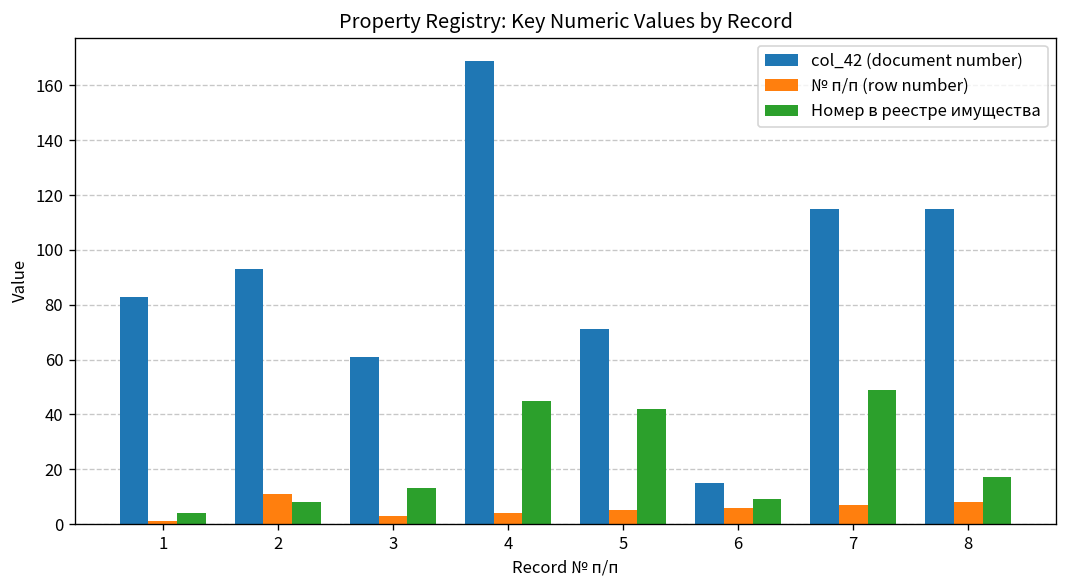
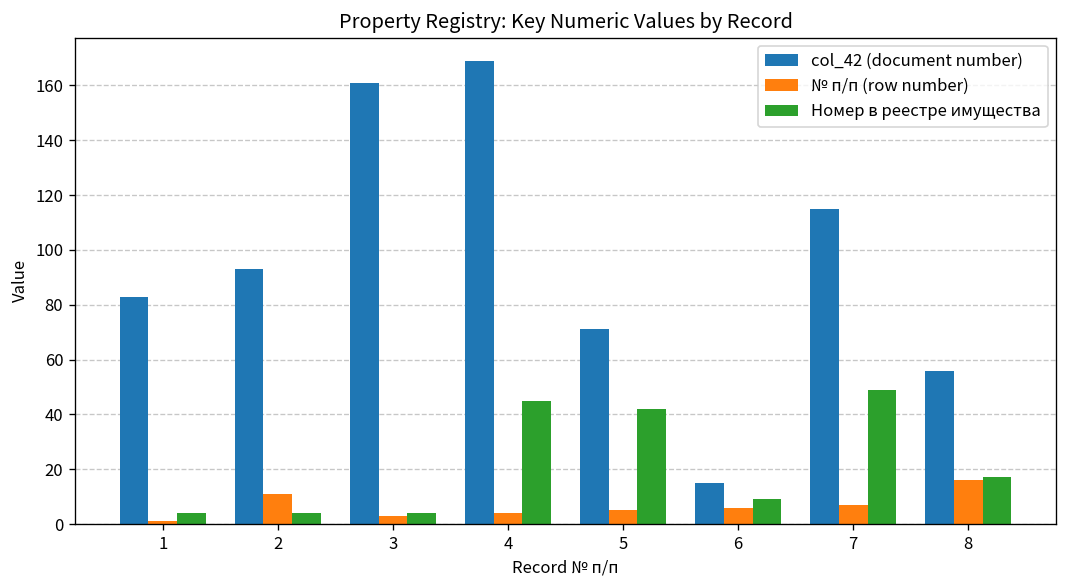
Номер в реестре имущества, 2: 8 -> 4
col_42 (document number), 3: 61 -> 161
Номер в реестре имущества, 3: 13 -> 4
col_42 (document number), 8: 115 -> 56
№ п/п (row number), 8: 8 -> 16
